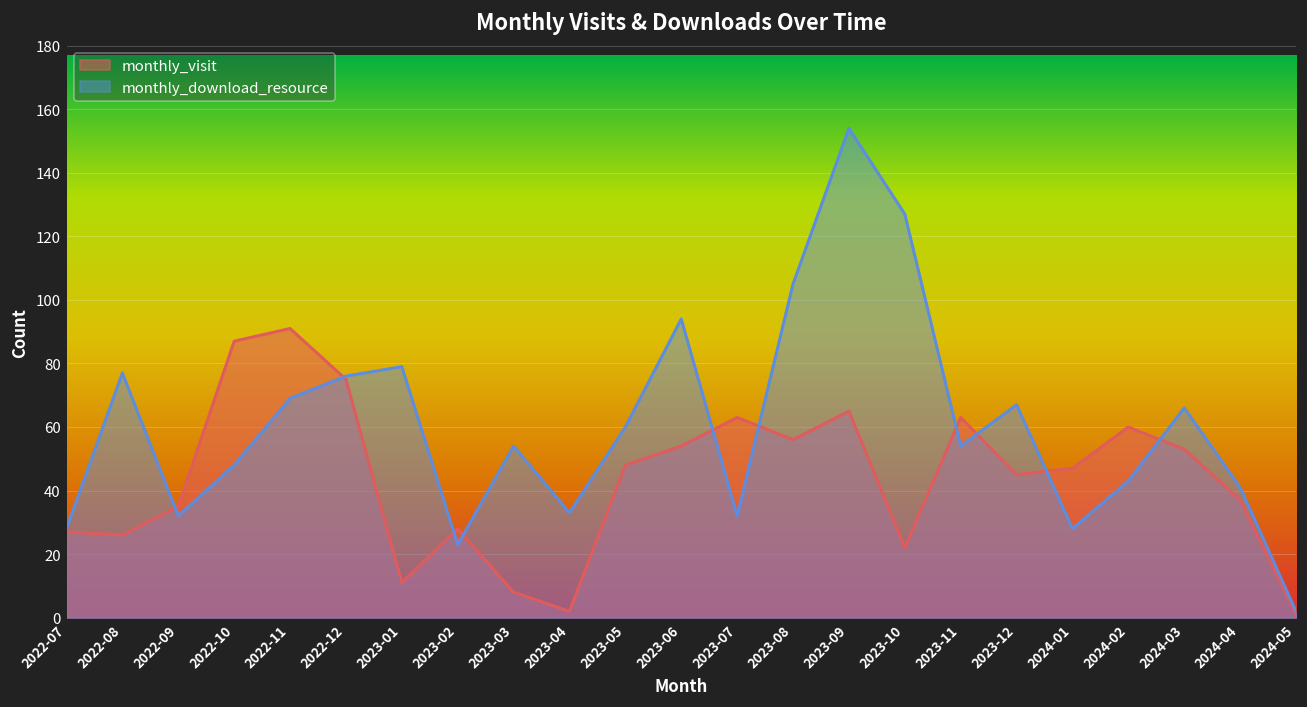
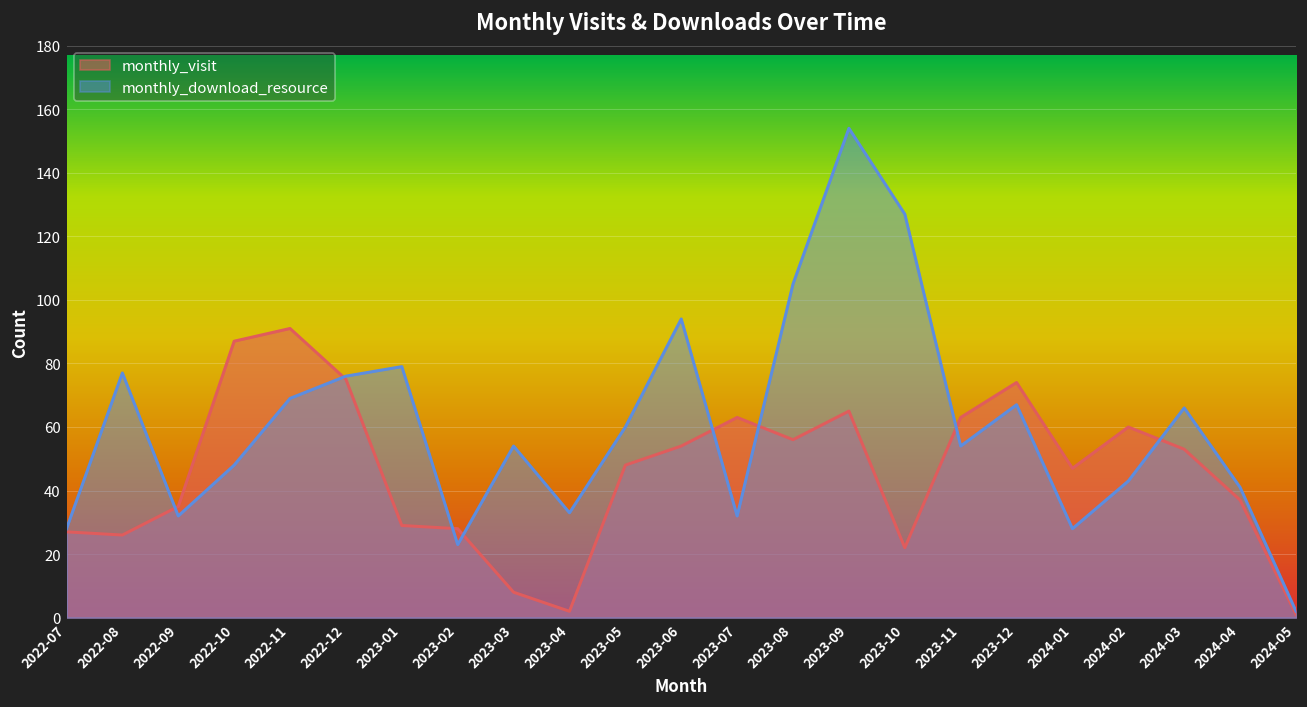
monthly_visit, 2023-01: 11 -> 29
monthly_visit, 2023-12: 45 -> 74
